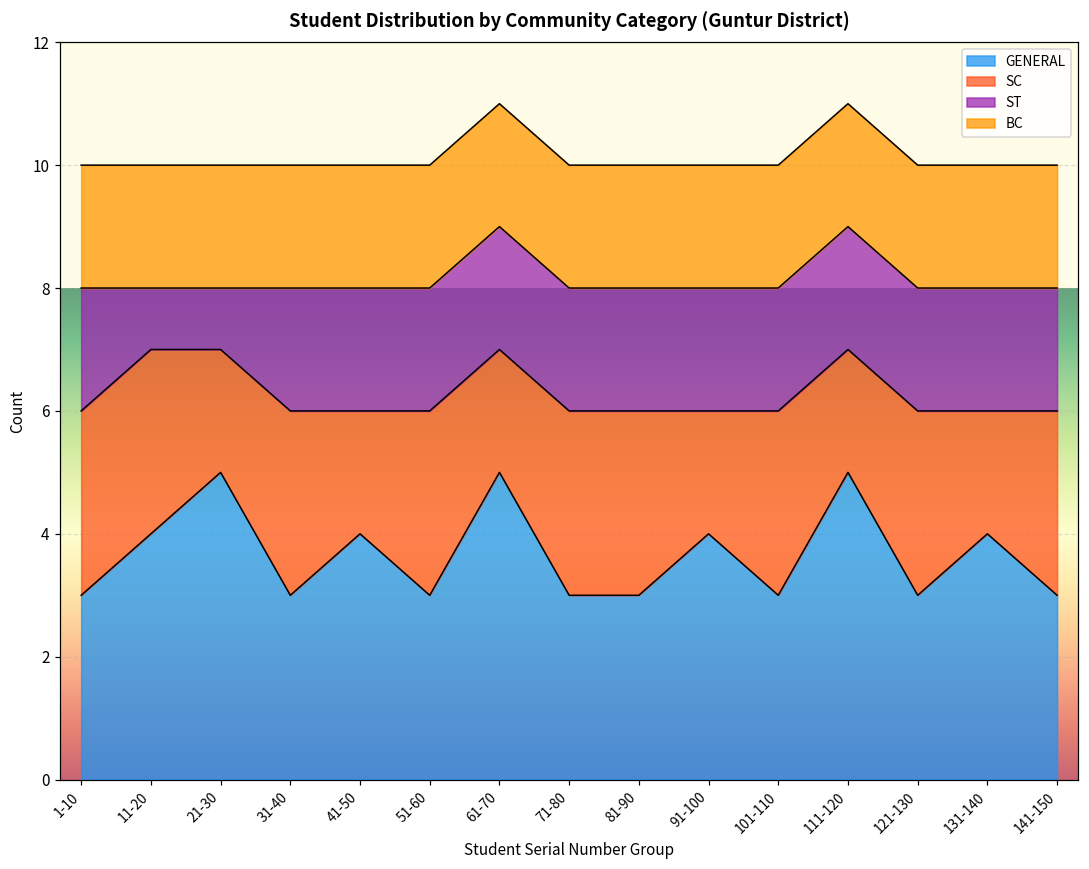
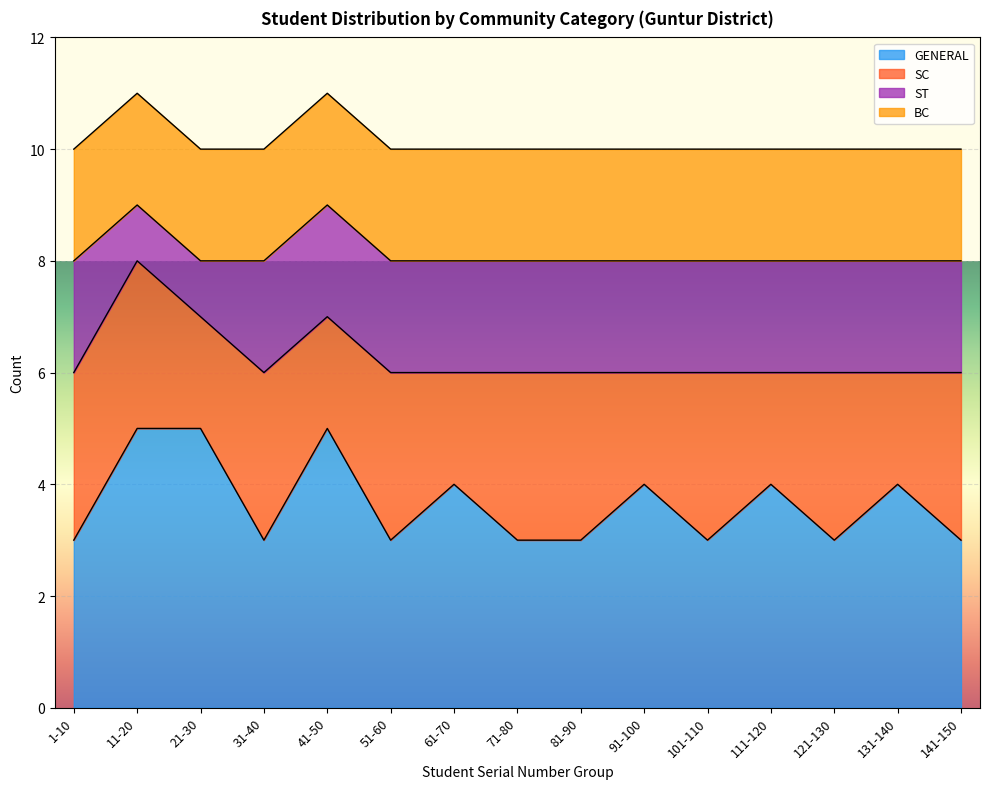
GENERAL, 11-20: 4 -> 5
GENERAL, 41-50: 4 -> 5
GENERAL, 61-70: 5 -> 4
GENERAL, 111-120: 5 -> 4
